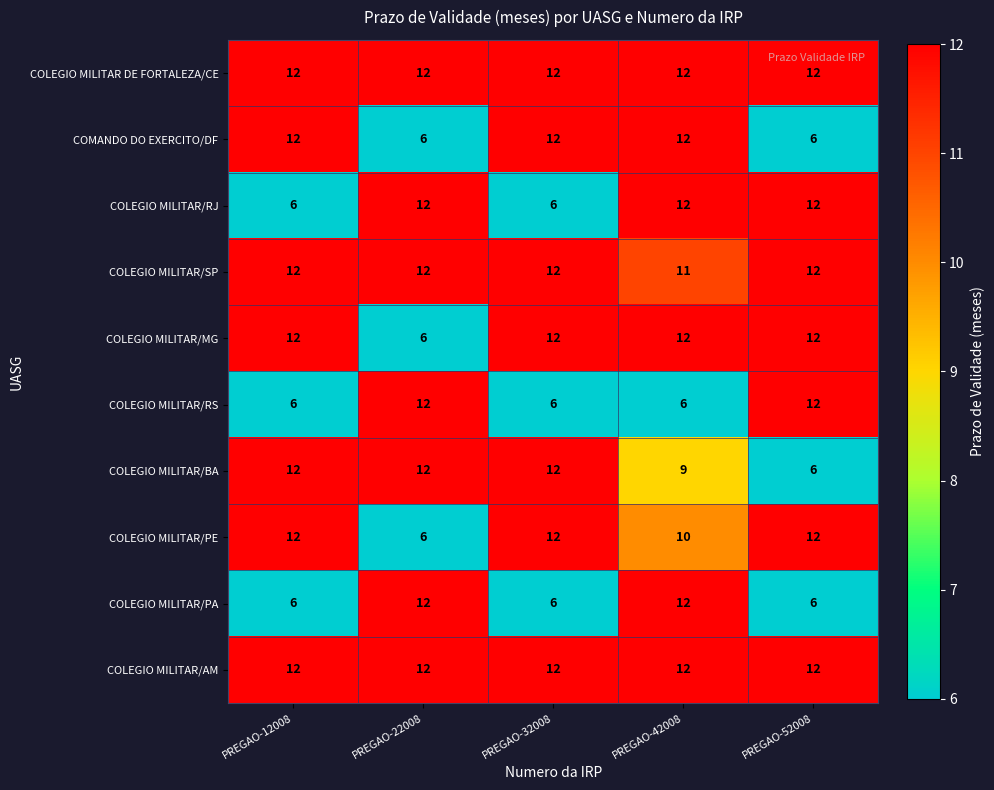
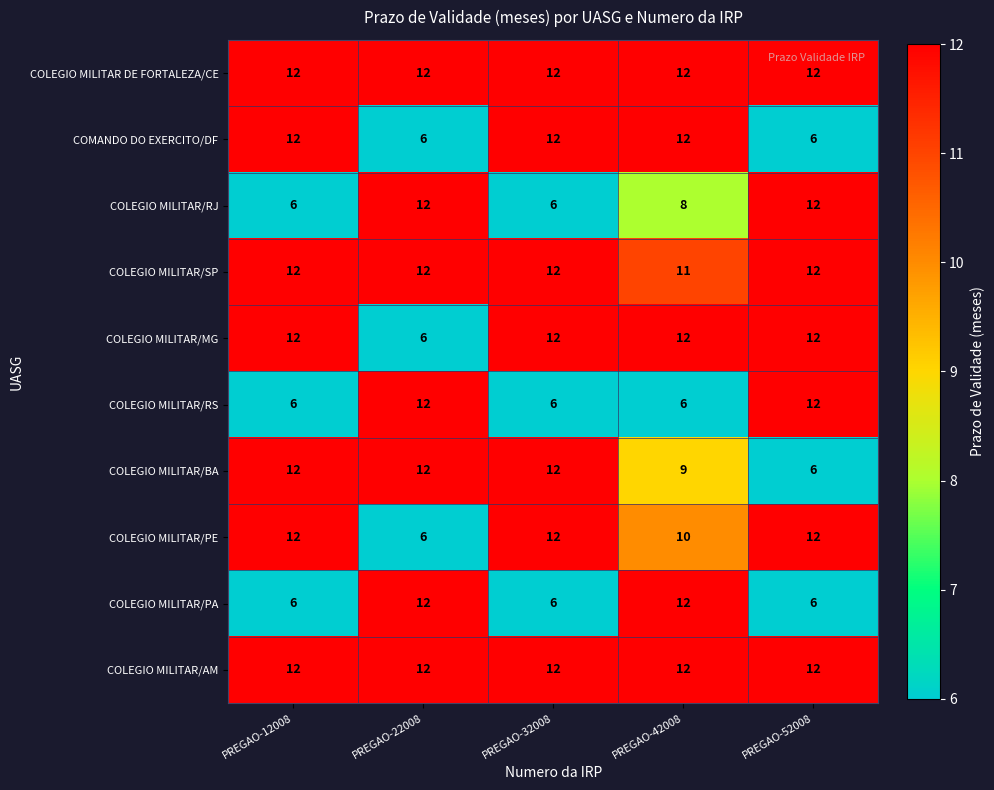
COLEGIO MILITAR/RJ, PREGAO-42008: 12 -> 8
